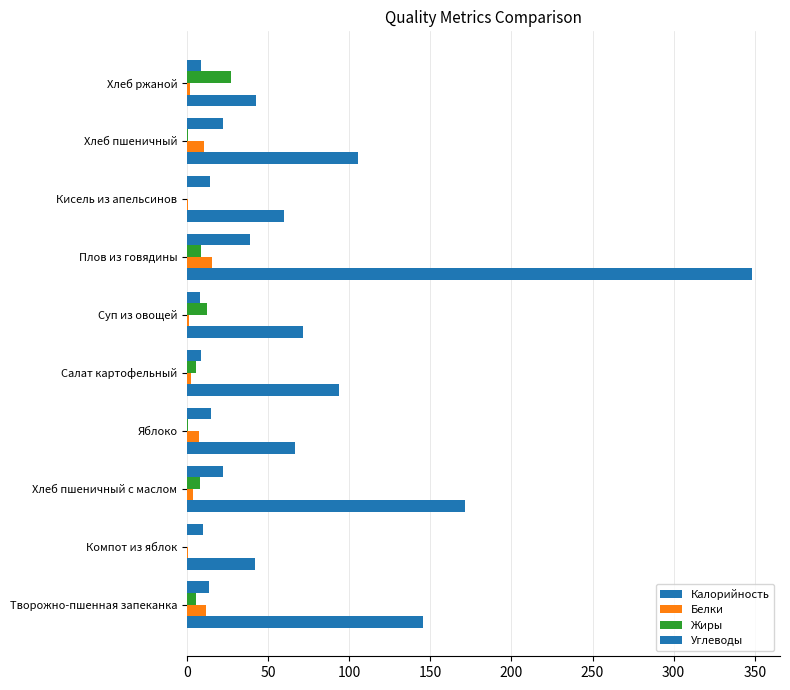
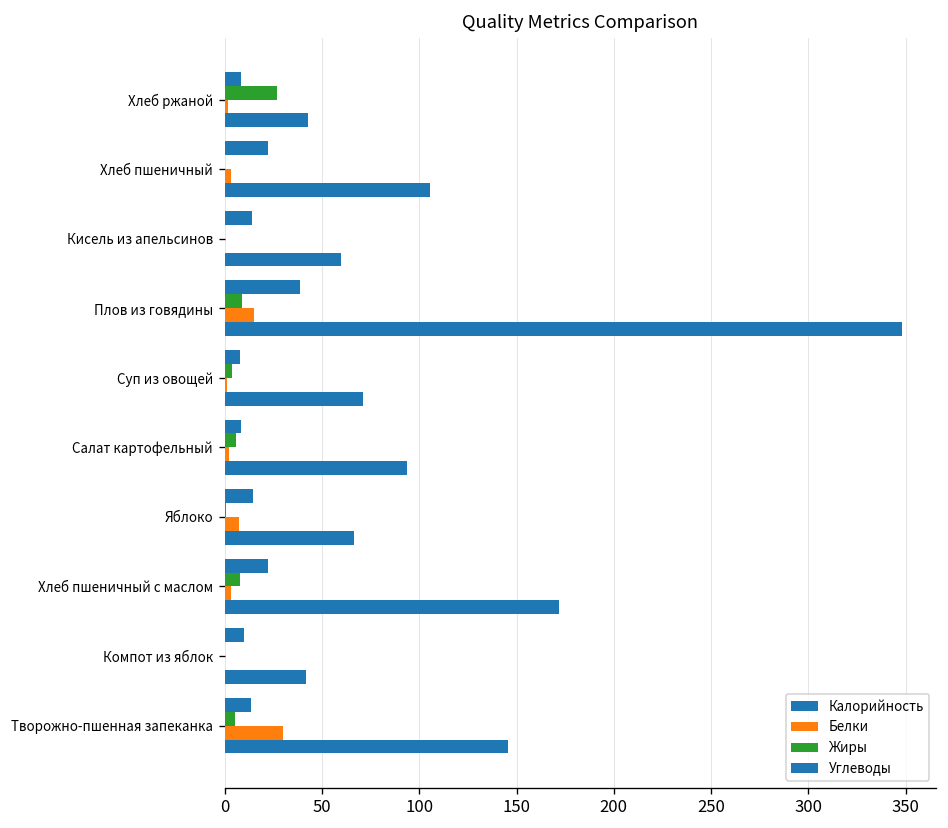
Белки, Хлеб пшеничный: 10 -> 3
Жиры, Суп из овощей: 12 -> 4
Белки, Творожно-пшенная запеканка: 11 -> 30
